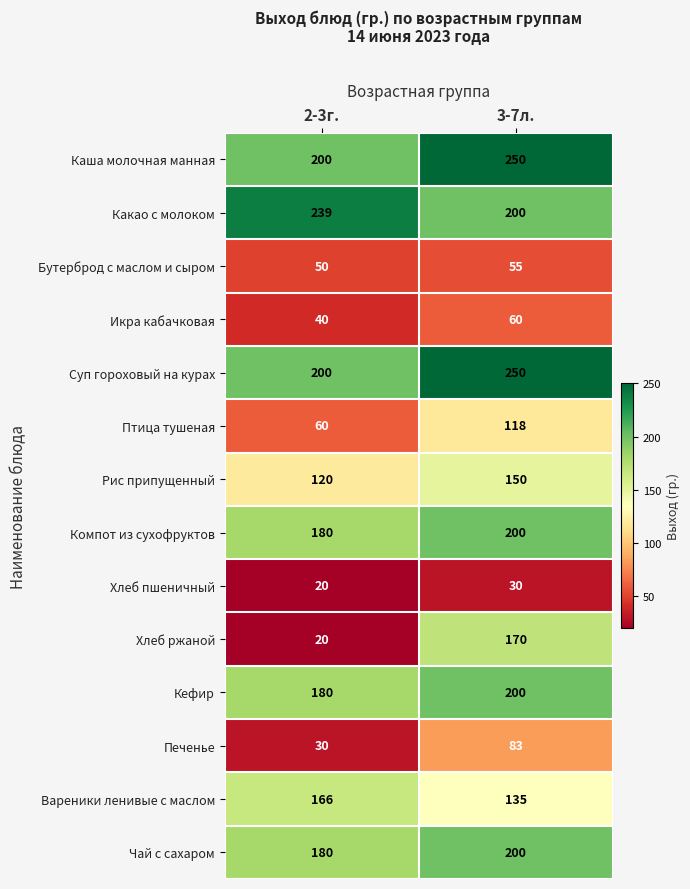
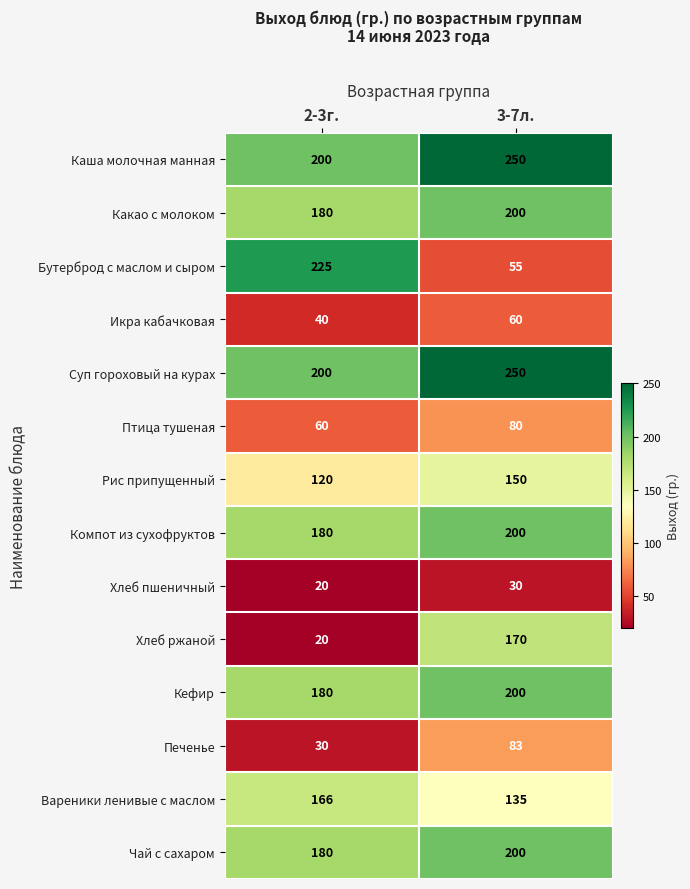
Какао с молоком, 2-3г.: 239 -> 180
Бутерброд с маслом и сыром, 2-3г.: 50 -> 225
Птица тушеная, 3-7л.: 118 -> 80
